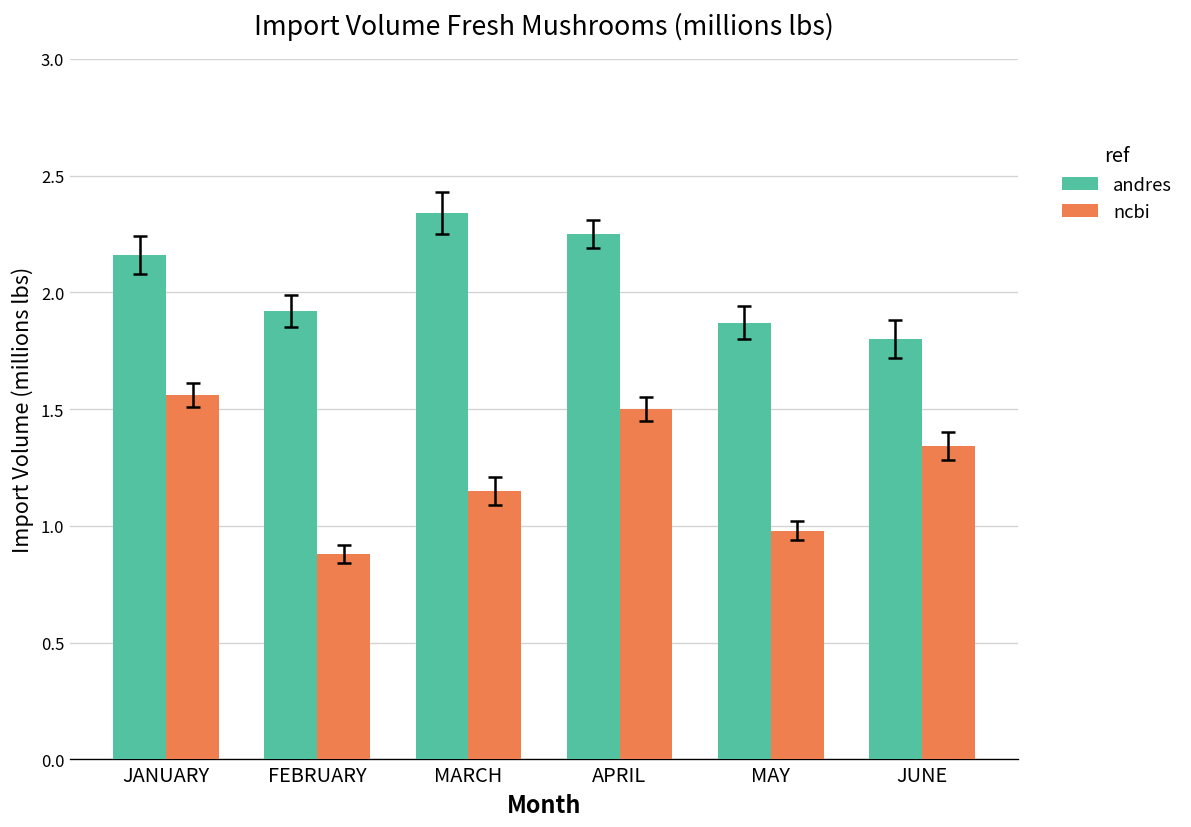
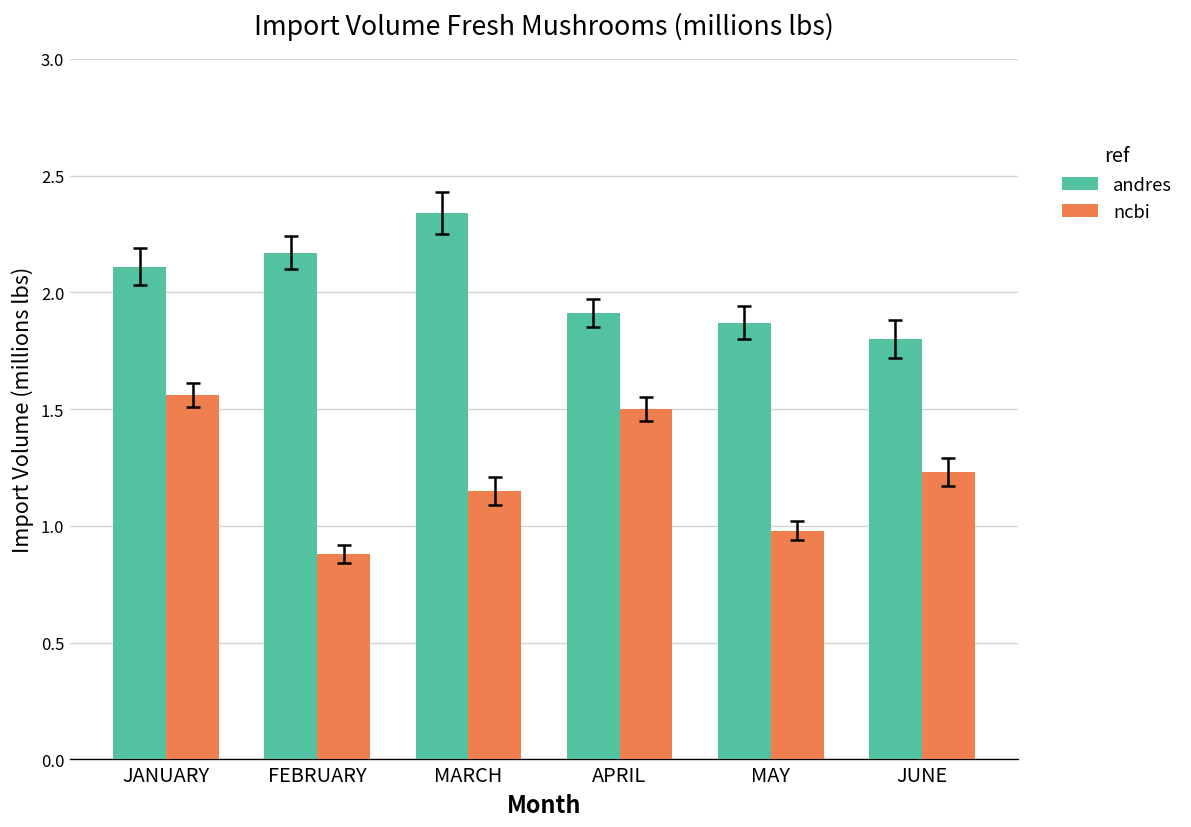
andres, JANUARY: 2.16 -> 2.11
andres, FEBRUARY: 1.92 -> 2.17
andres, APRIL: 2.25 -> 1.91
ncbi, JUNE: 1.34 -> 1.23
